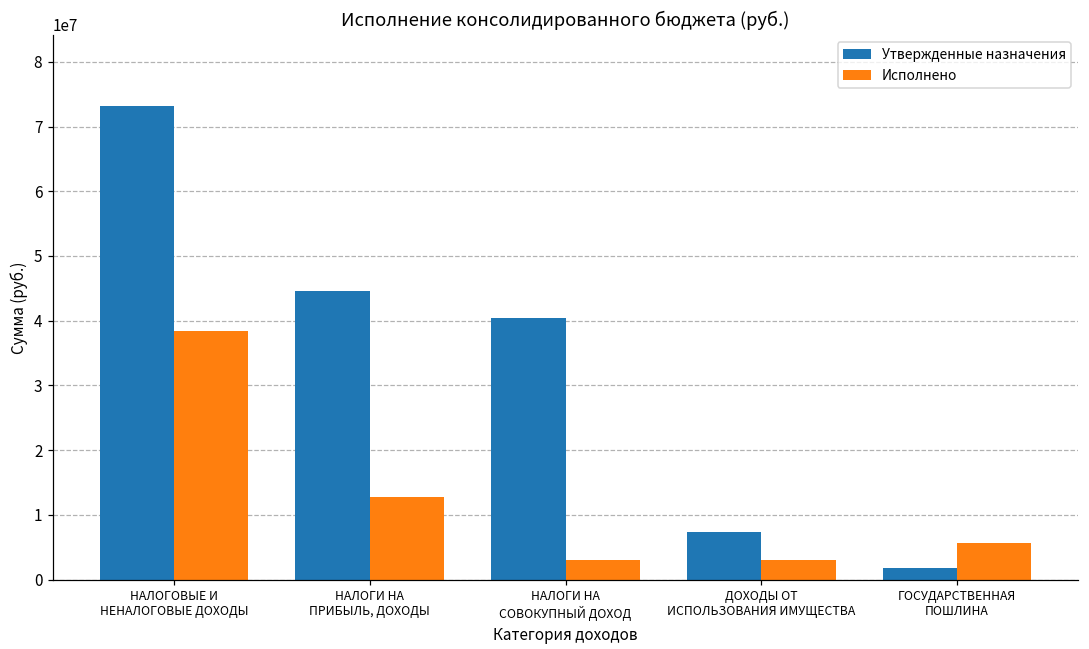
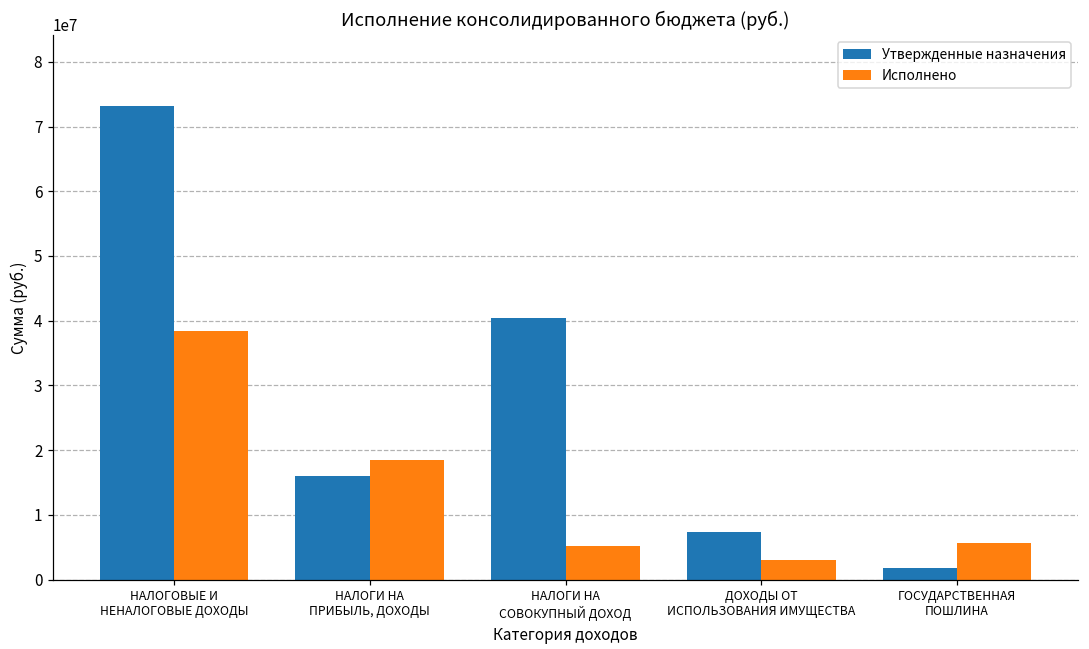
Утвержденные назначения, НАЛОГИ НА ПРИБЫЛЬ, ДОХОДЫ: 45000000 -> 16000000
Исполнено, НАЛОГИ НА ПРИБЫЛЬ, ДОХОДЫ: 13000000 -> 18000000
Исполнено, НАЛОГИ НА СОВОКУПНЫЙ ДОХОД: 3000000 -> 5000000
